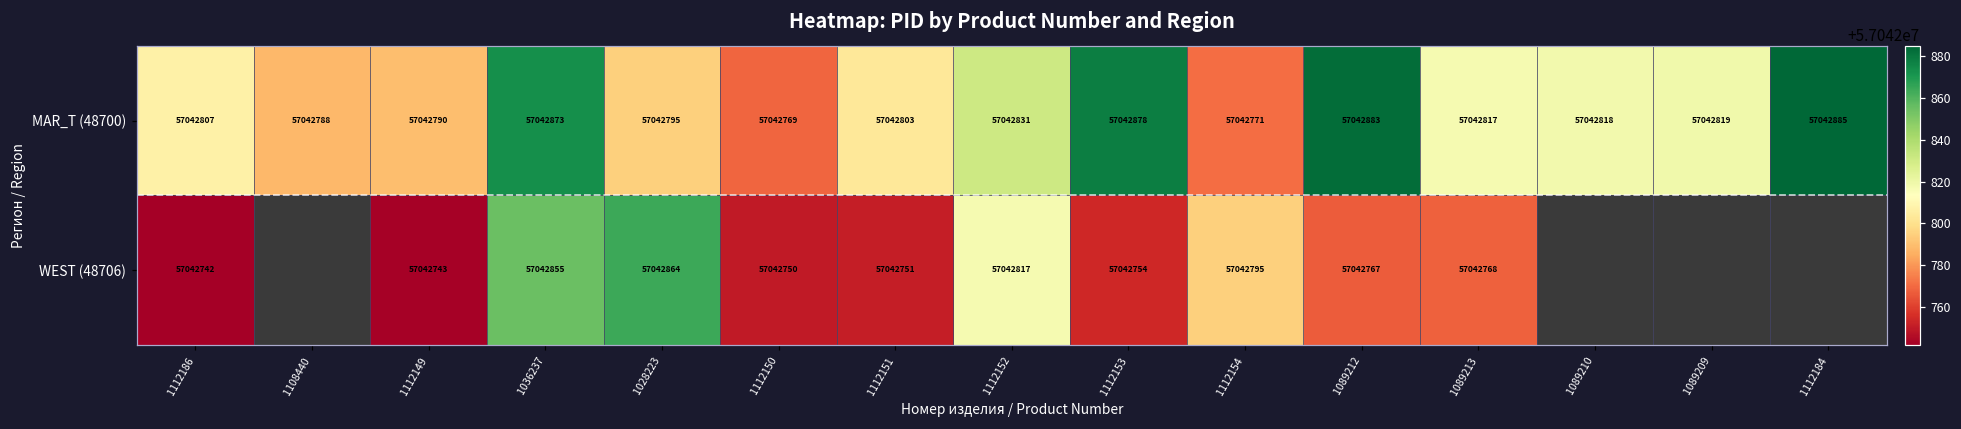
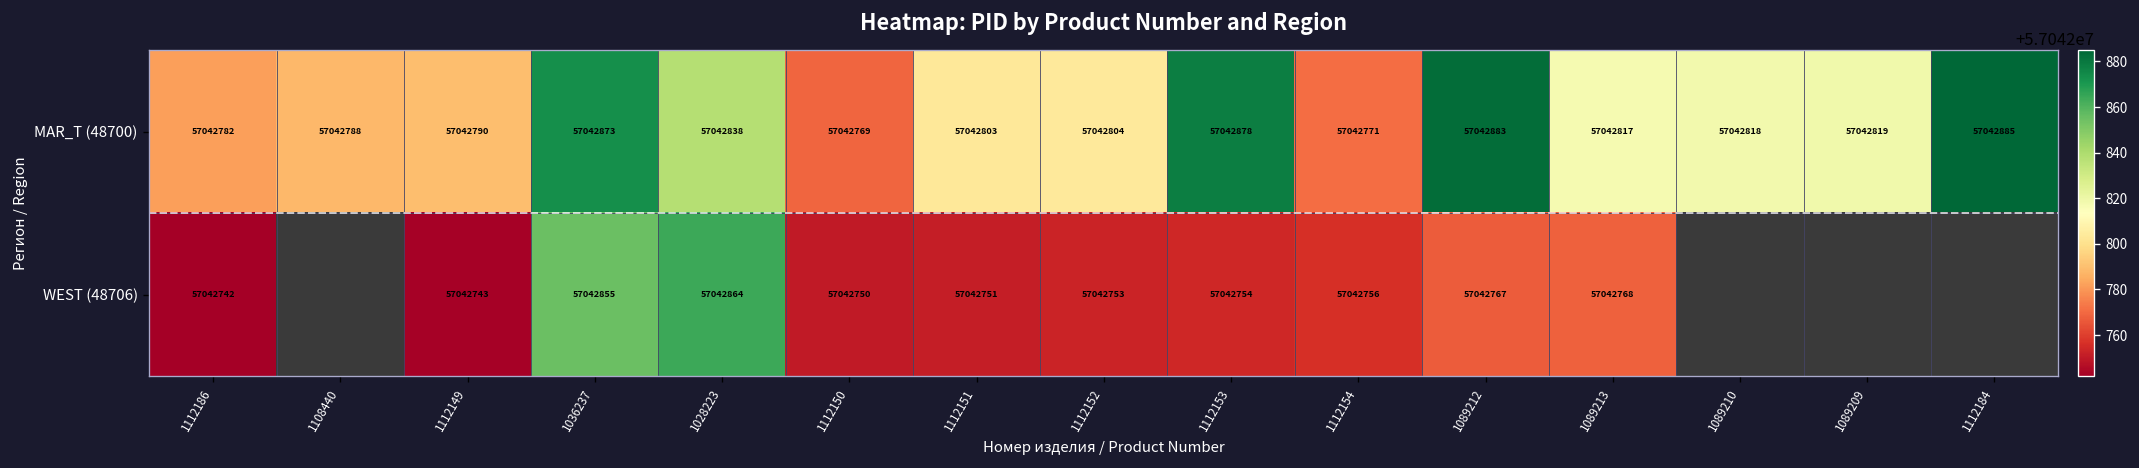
MAR_T (48700), 1112186: 57042807 -> 57042782
MAR_T (48700), 1028223: 57042795 -> 57042838
MAR_T (48700), 1112152: 57042831 -> 57042804
WEST (48706), 1112152: 57042817 -> 57042753
WEST (48706), 1112154: 57042795 -> 57042756
